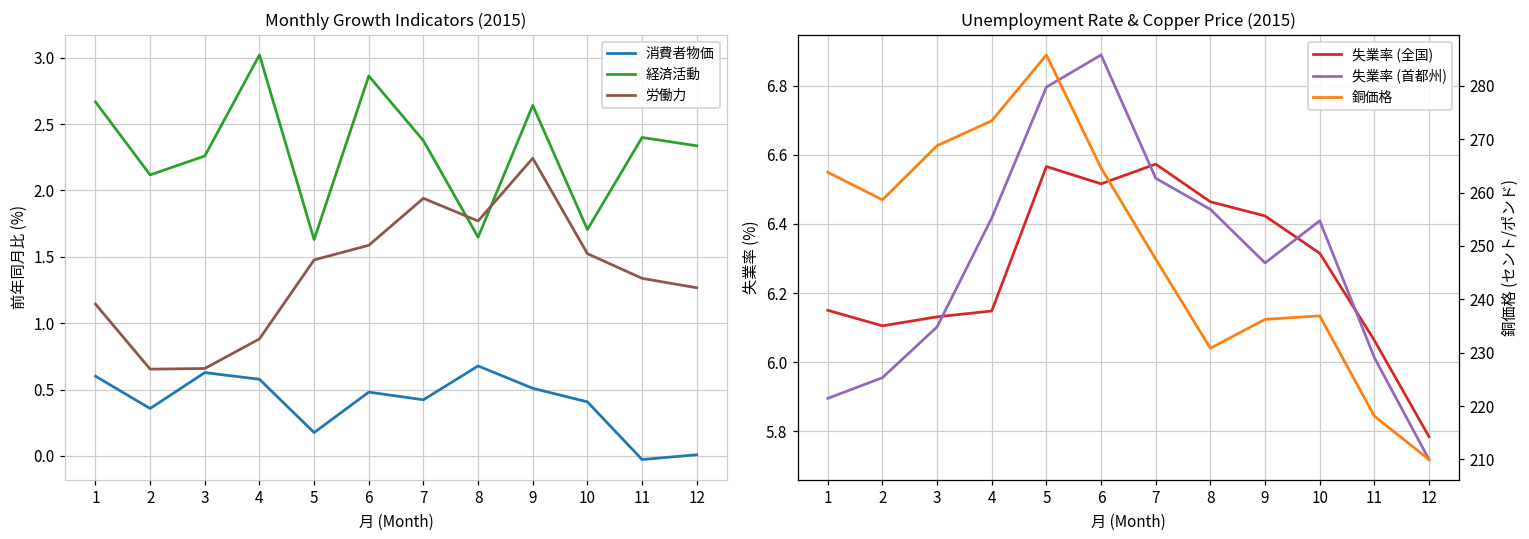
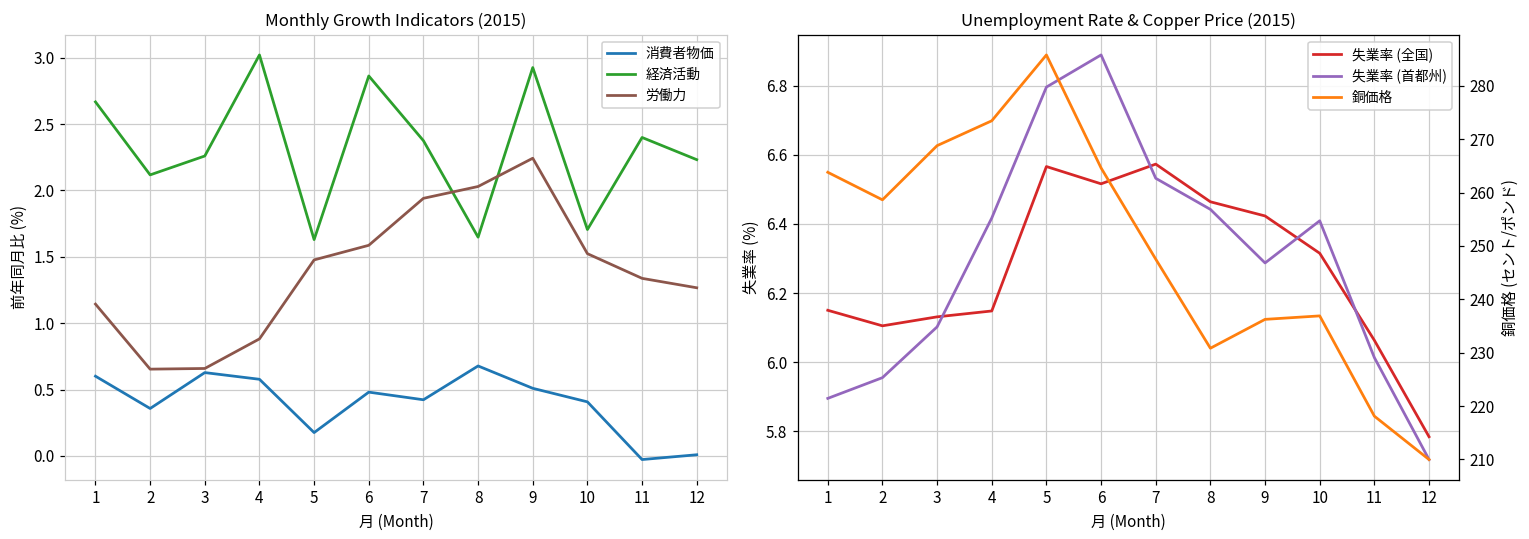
Monthly Growth Indicators (2015), 労働力, 8: 1.77 -> 2.03
Monthly Growth Indicators (2015), 経済活動, 9: 2.64 -> 2.93
Monthly Growth Indicators (2015), 経済活動, 12: 2.34 -> 2.23
